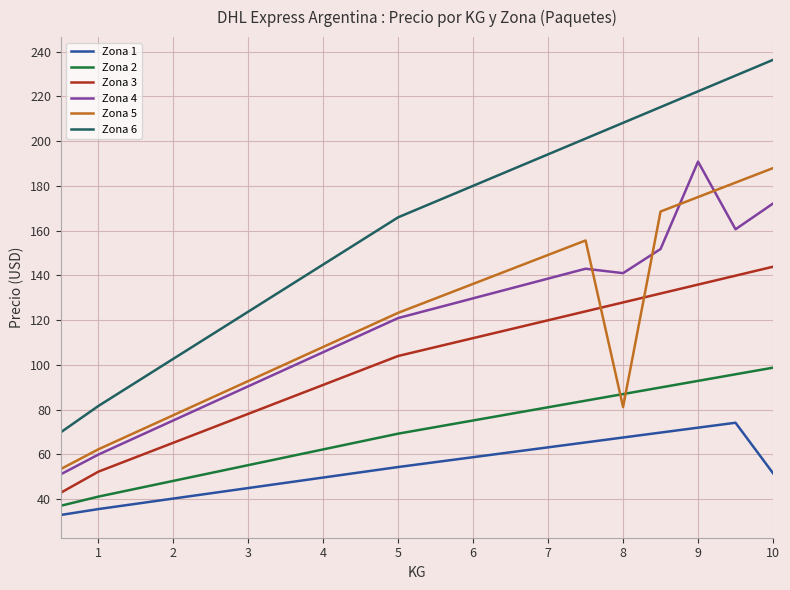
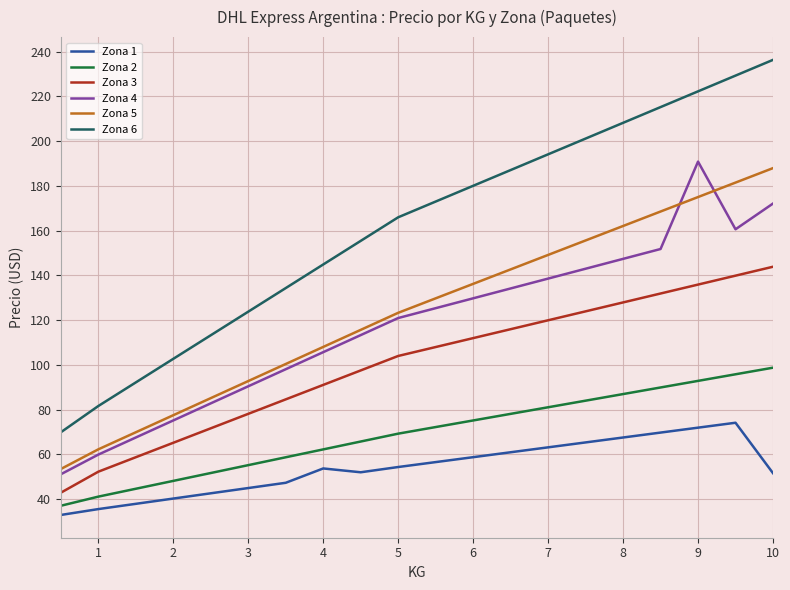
Zona 1, 4: 50 -> 54
Zona 4, 8: 141 -> 147
Zona 5, 8: 81 -> 162
